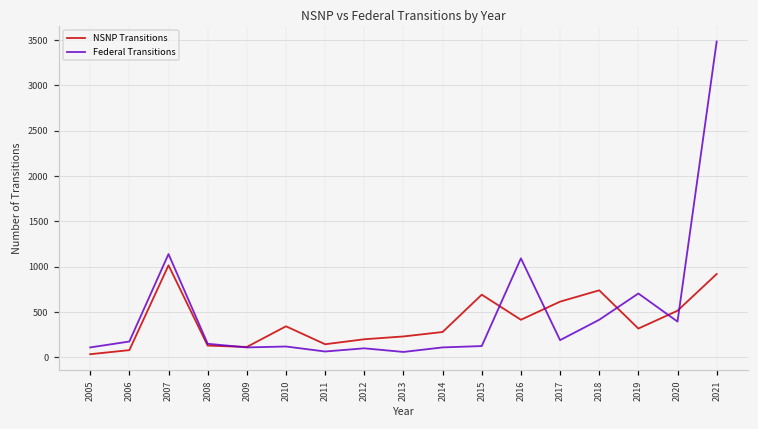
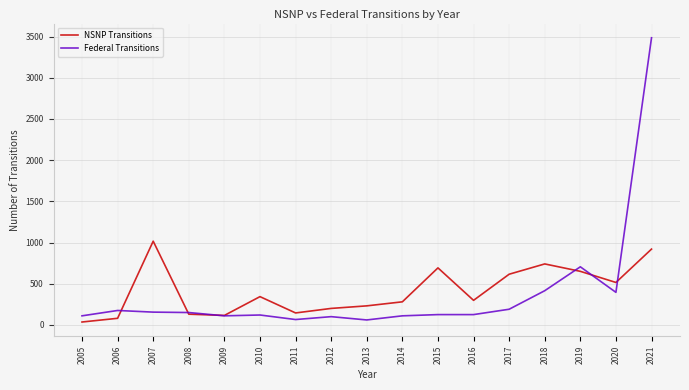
Federal Transitions, 2007: 1100 -> 200
NSNP Transitions, 2016: 400 -> 300
Federal Transitions, 2016: 1100 -> 100
NSNP Transitions, 2019: 300 -> 700
